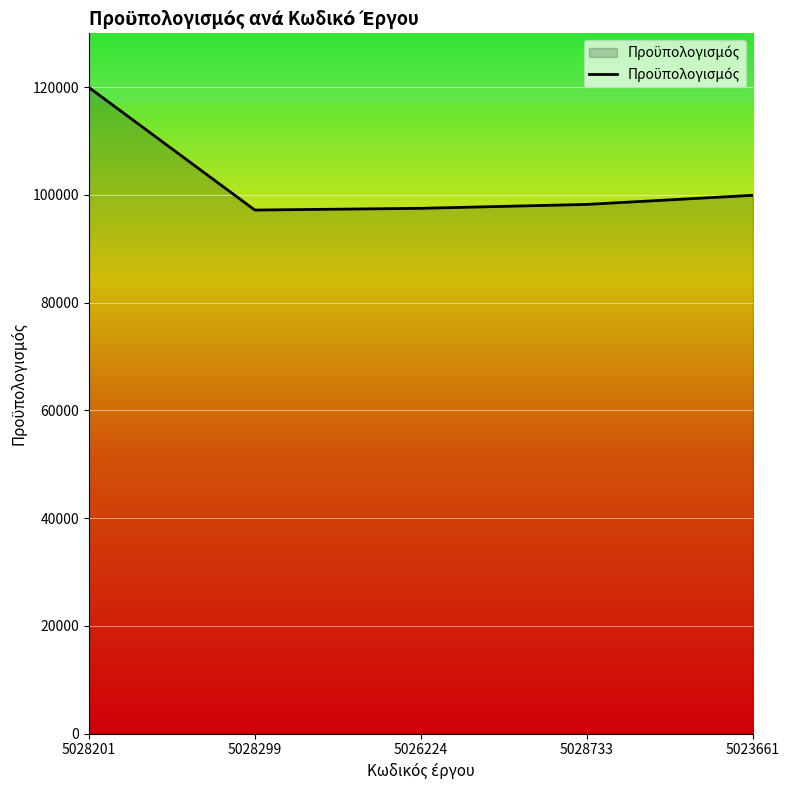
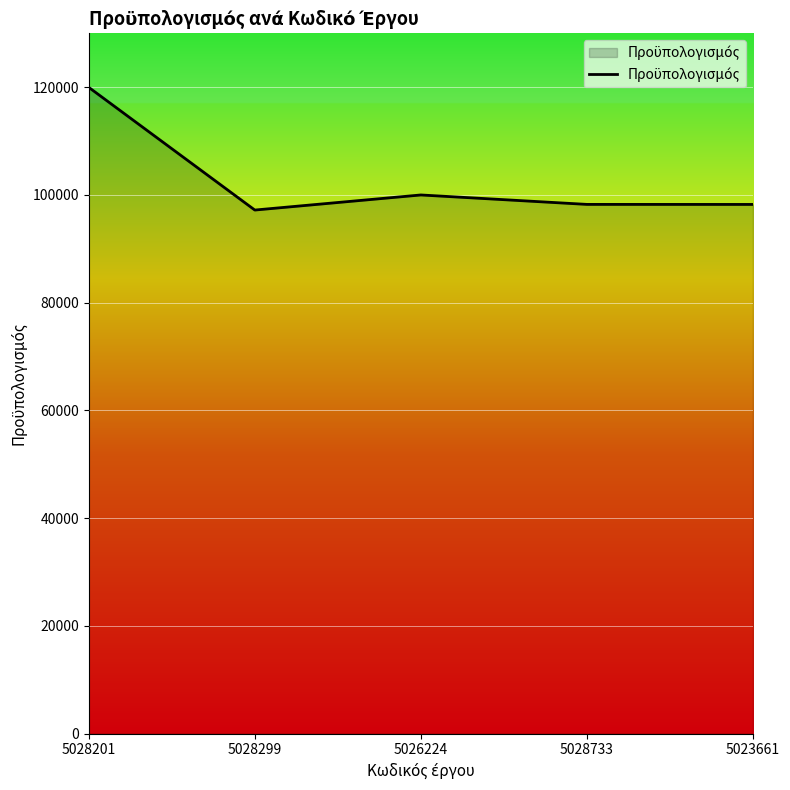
5026224: 98000 -> 100000
5023661: 100000 -> 98000
